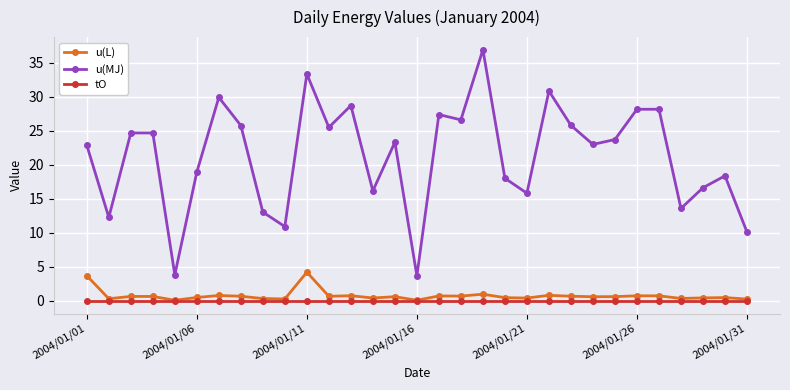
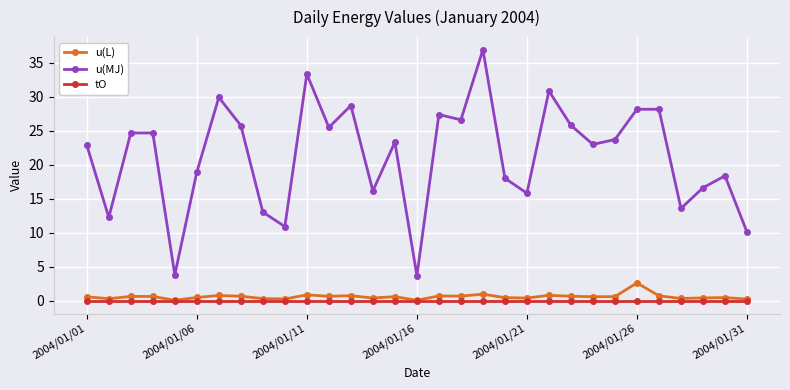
u(L), 2004/01/01: 4 -> 1
u(L), 2004/01/11: 4 -> 1
u(L), 2004/01/26: 1 -> 3
